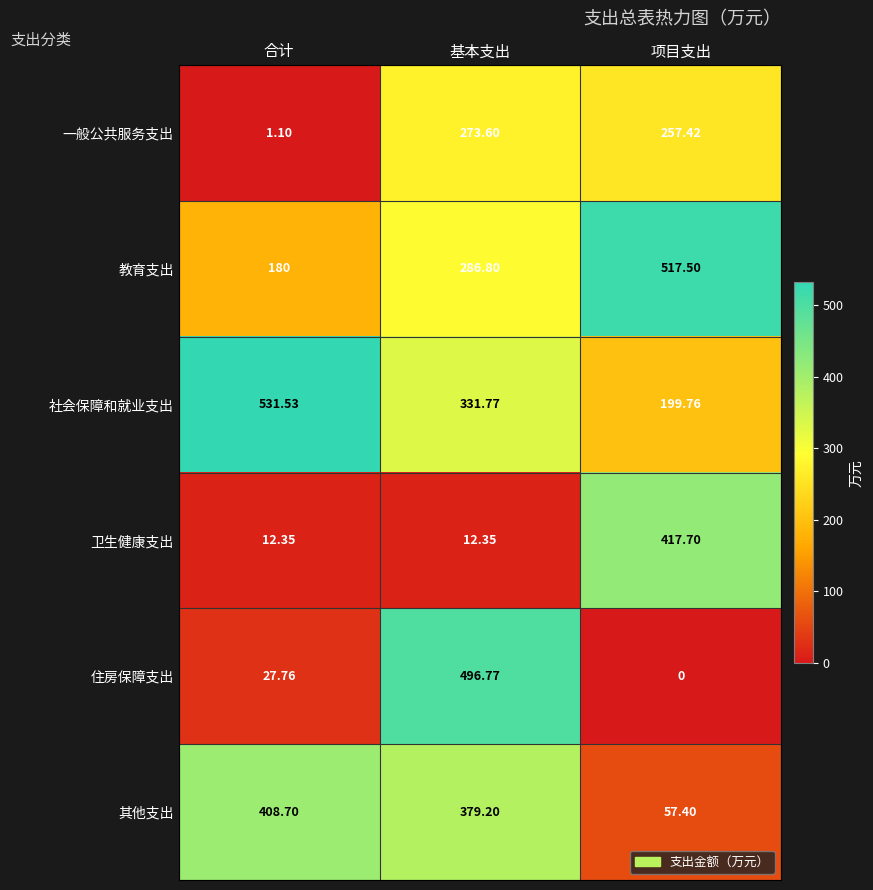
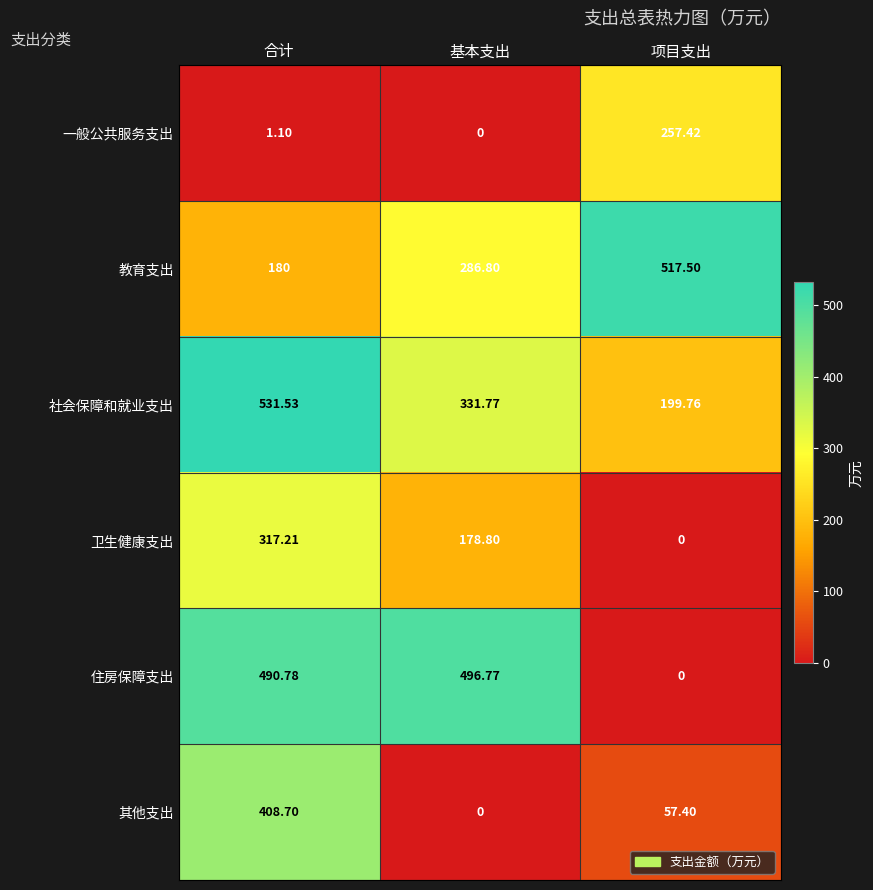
一般公共服务支出, 基本支出: 273.60 -> 0
卫生健康支出, 合计: 12.35 -> 317.21
卫生健康支出, 基本支出: 12.35 -> 178.80
卫生健康支出, 项目支出: 417.70 -> 0
住房保障支出, 合计: 27.76 -> 490.78
其他支出, 基本支出: 379.20 -> 0
